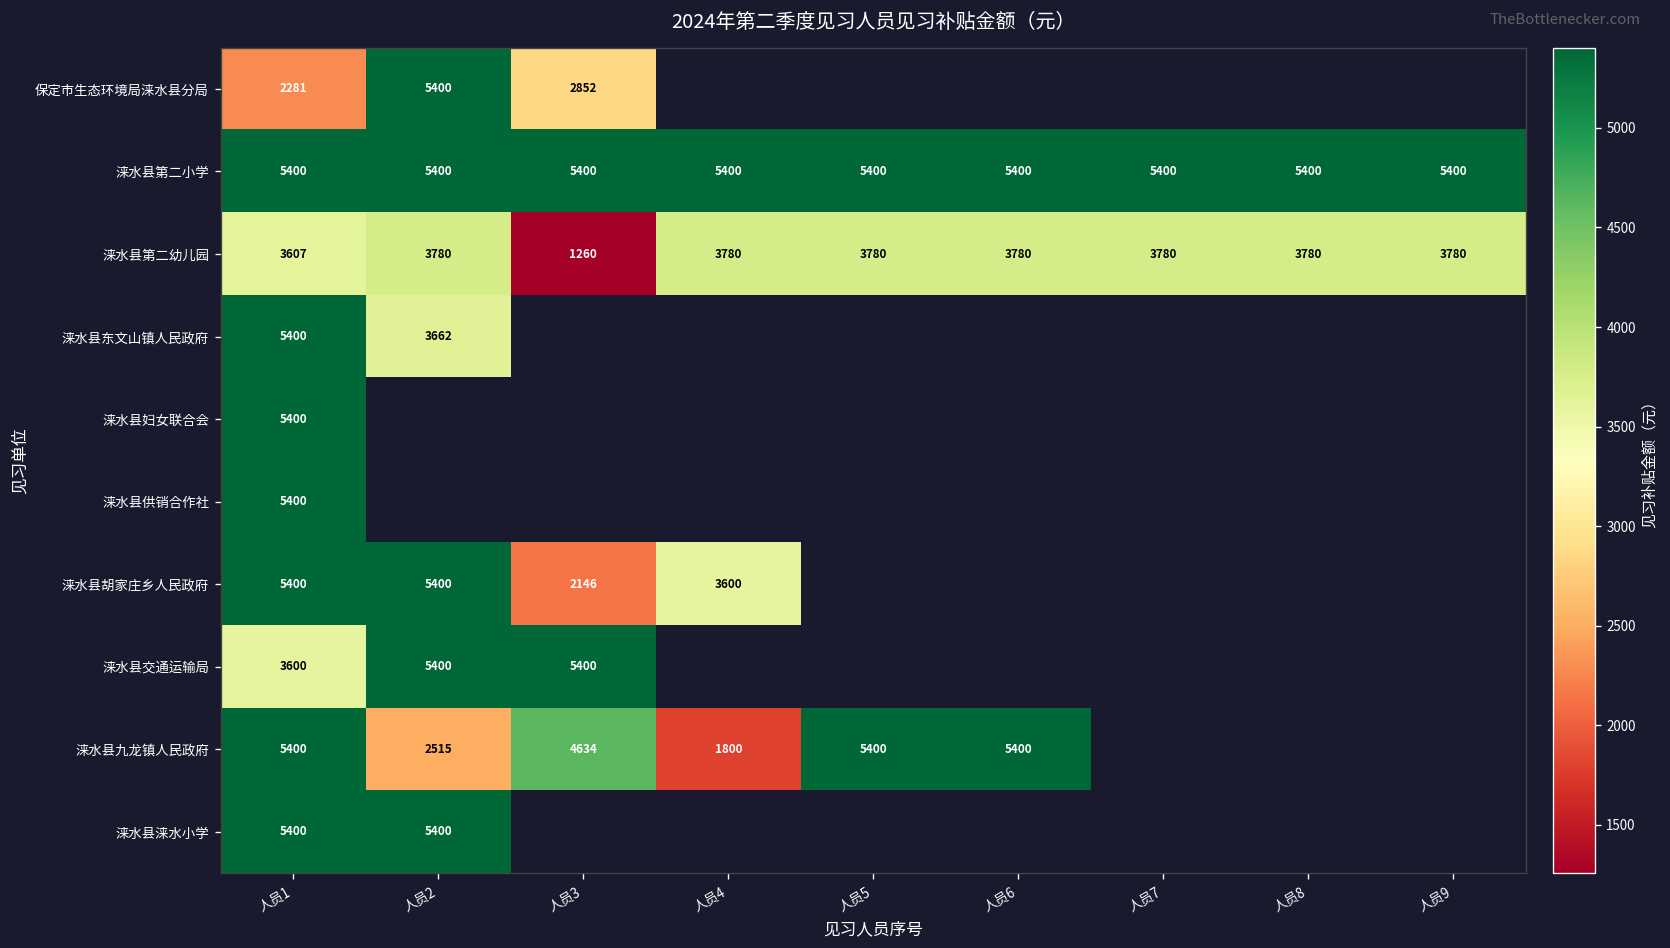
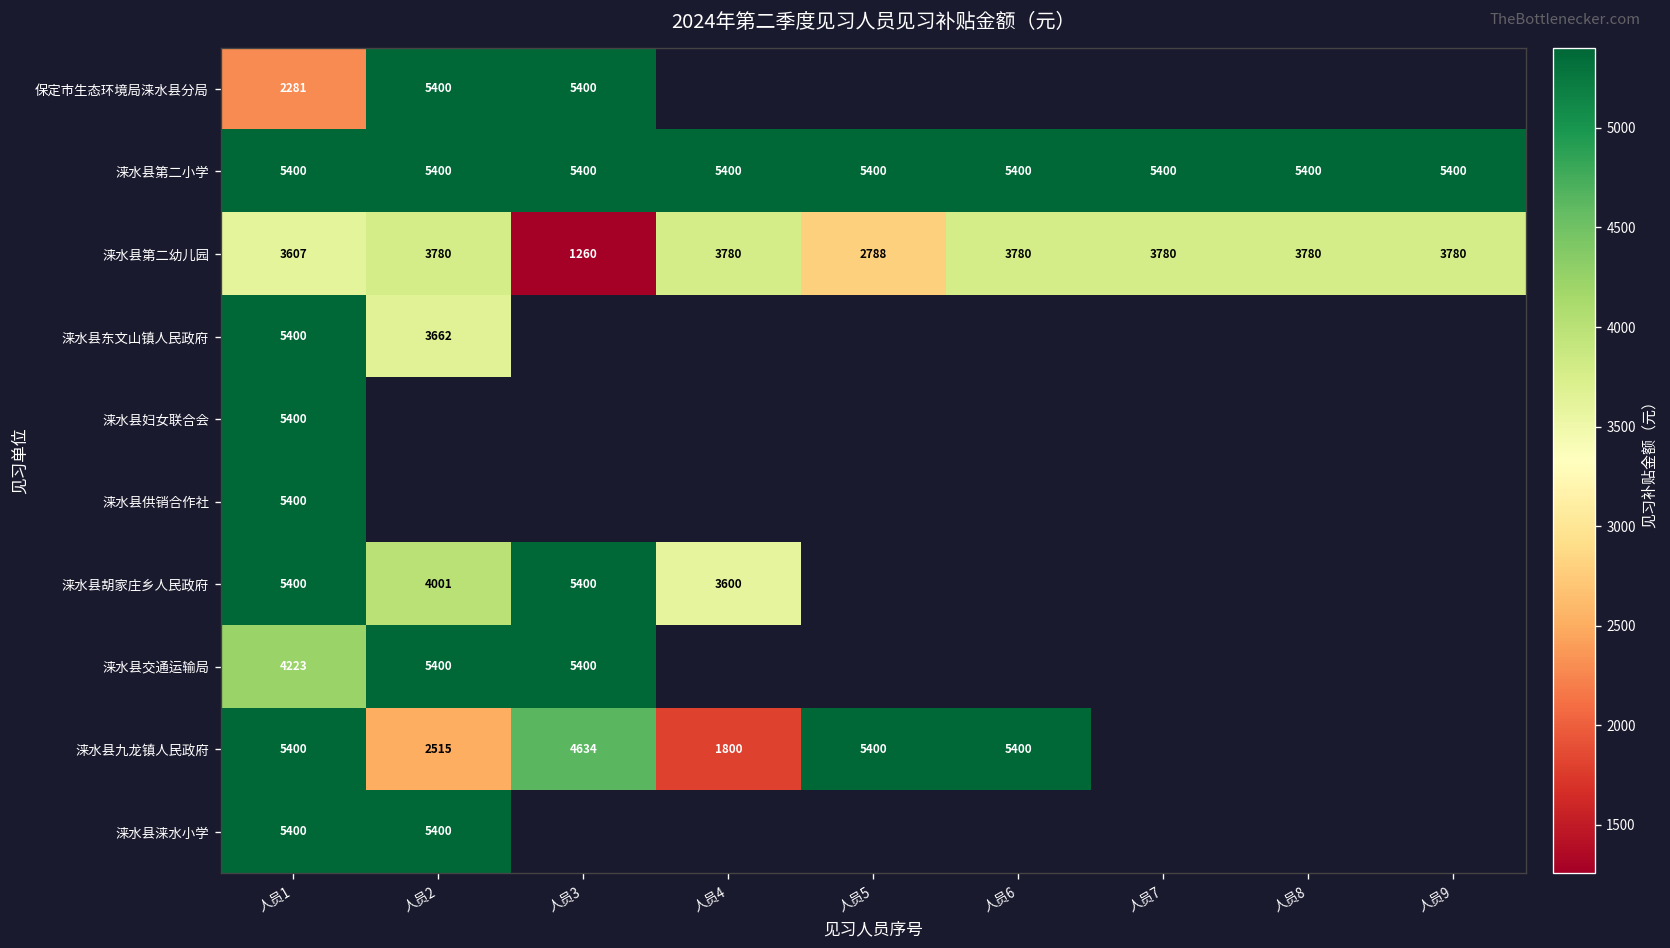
保定市生态环境局涞水县分局, 人员3: 2852 -> 5400
涞水县第二幼儿园, 人员5: 3780 -> 2788
涞水县胡家庄乡人民政府, 人员2: 5400 -> 4001
涞水县胡家庄乡人民政府, 人员3: 2146 -> 5400
涞水县交通运输局, 人员1: 3600 -> 4223
